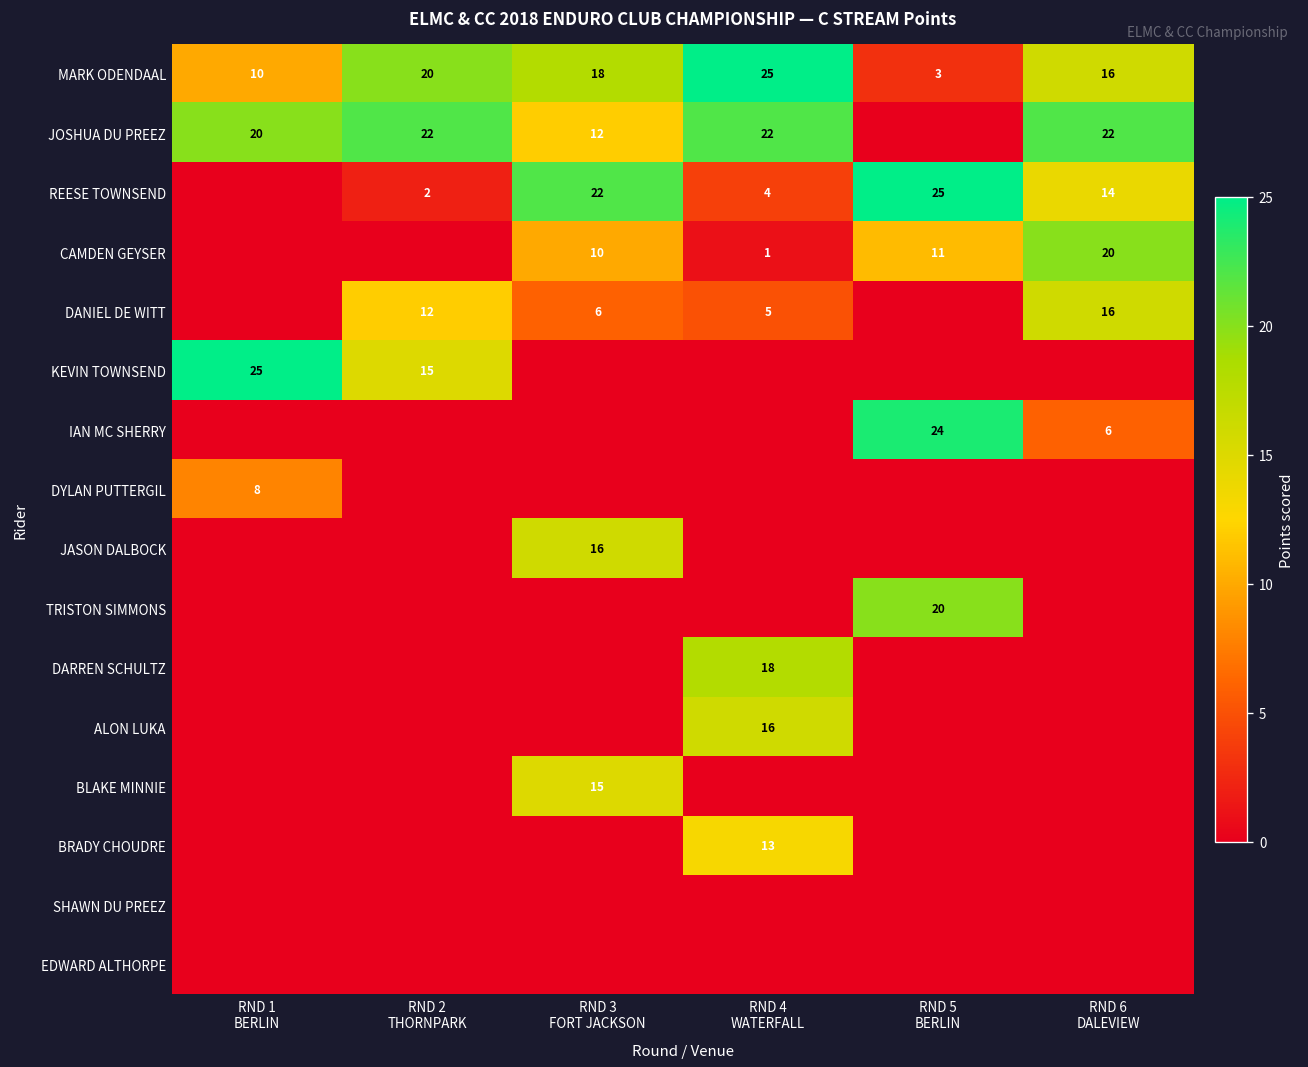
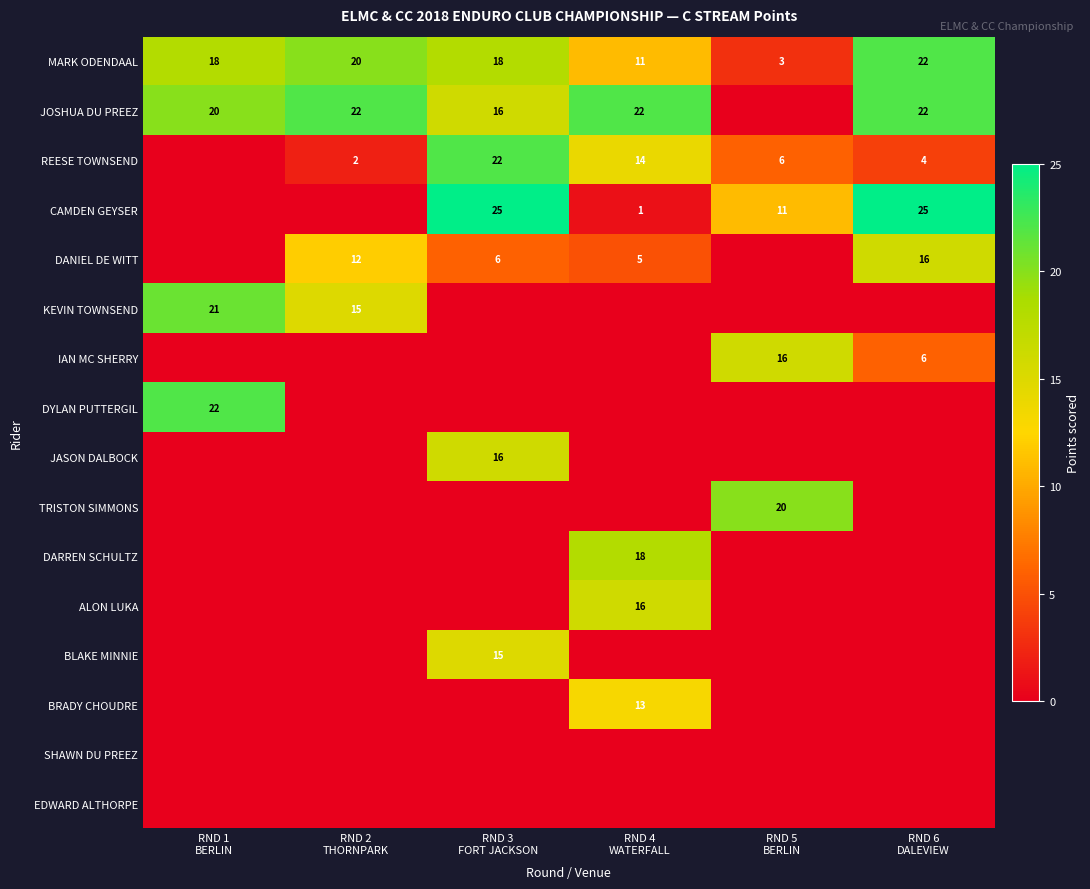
MARK ODENDAAL, RND 1 BERLIN: 10 -> 18
MARK ODENDAAL, RND 4 WATERFALL: 25 -> 11
MARK ODENDAAL, RND 6 DALEVIEW: 16 -> 22
JOSHUA DU PREEZ, RND 3 FORT JACKSON: 12 -> 16
REESE TOWNSEND, RND 4 WATERFALL: 4 -> 14
REESE TOWNSEND, RND 5 BERLIN: 25 -> 6
REESE TOWNSEND, RND 6 DALEVIEW: 14 -> 4
CAMDEN GEYSER, RND 3 FORT JACKSON: 10 -> 25
CAMDEN GEYSER, RND 6 DALEVIEW: 20 -> 25
KEVIN TOWNSEND, RND 1 BERLIN: 25 -> 21
IAN MC SHERRY, RND 5 BERLIN: 24 -> 16
DYLAN PUTTERGIL, RND 1 BERLIN: 8 -> 22
